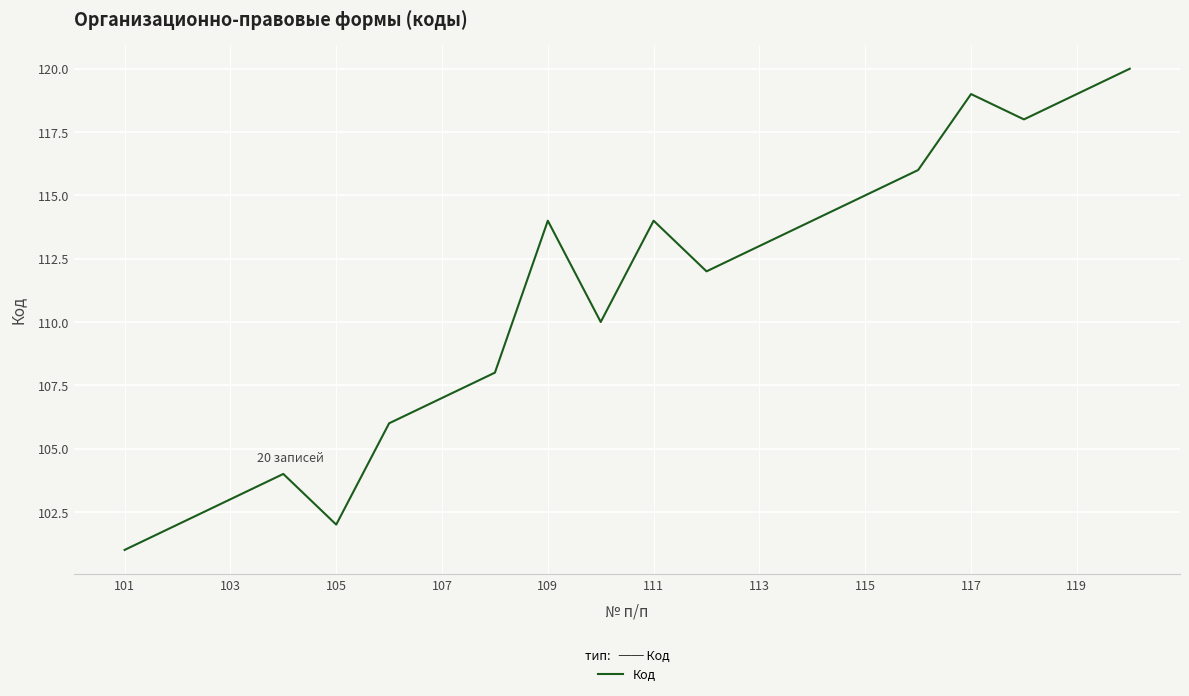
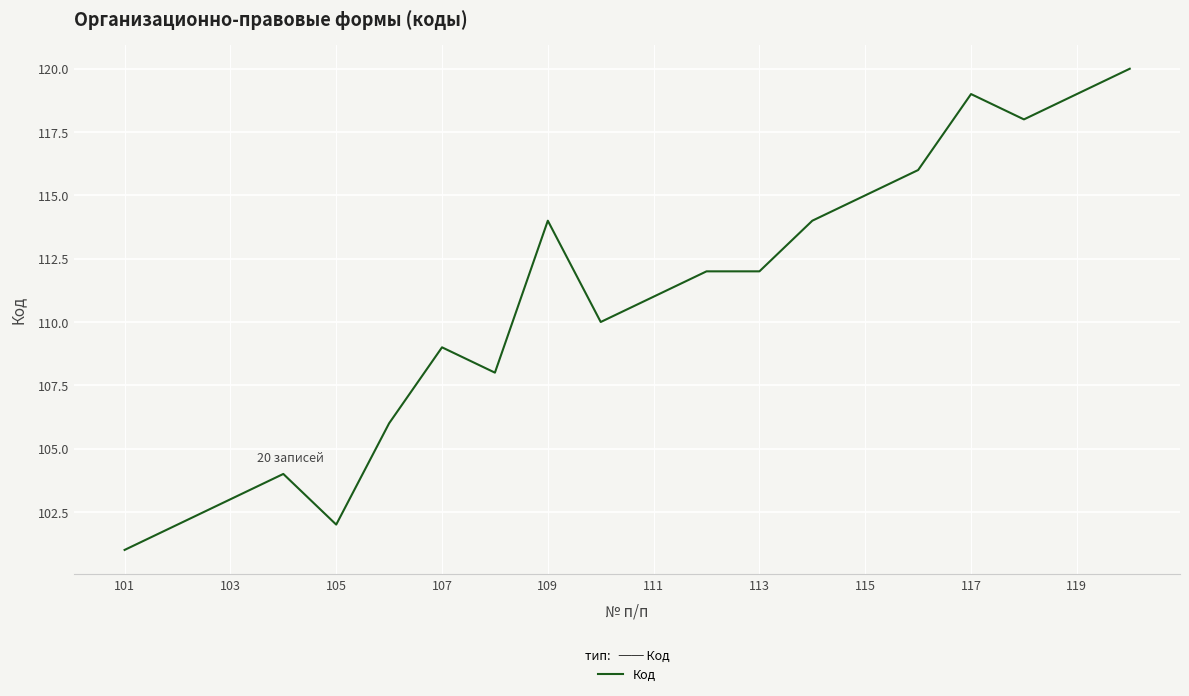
107: 107 -> 109
111: 114 -> 111
113: 113 -> 112
